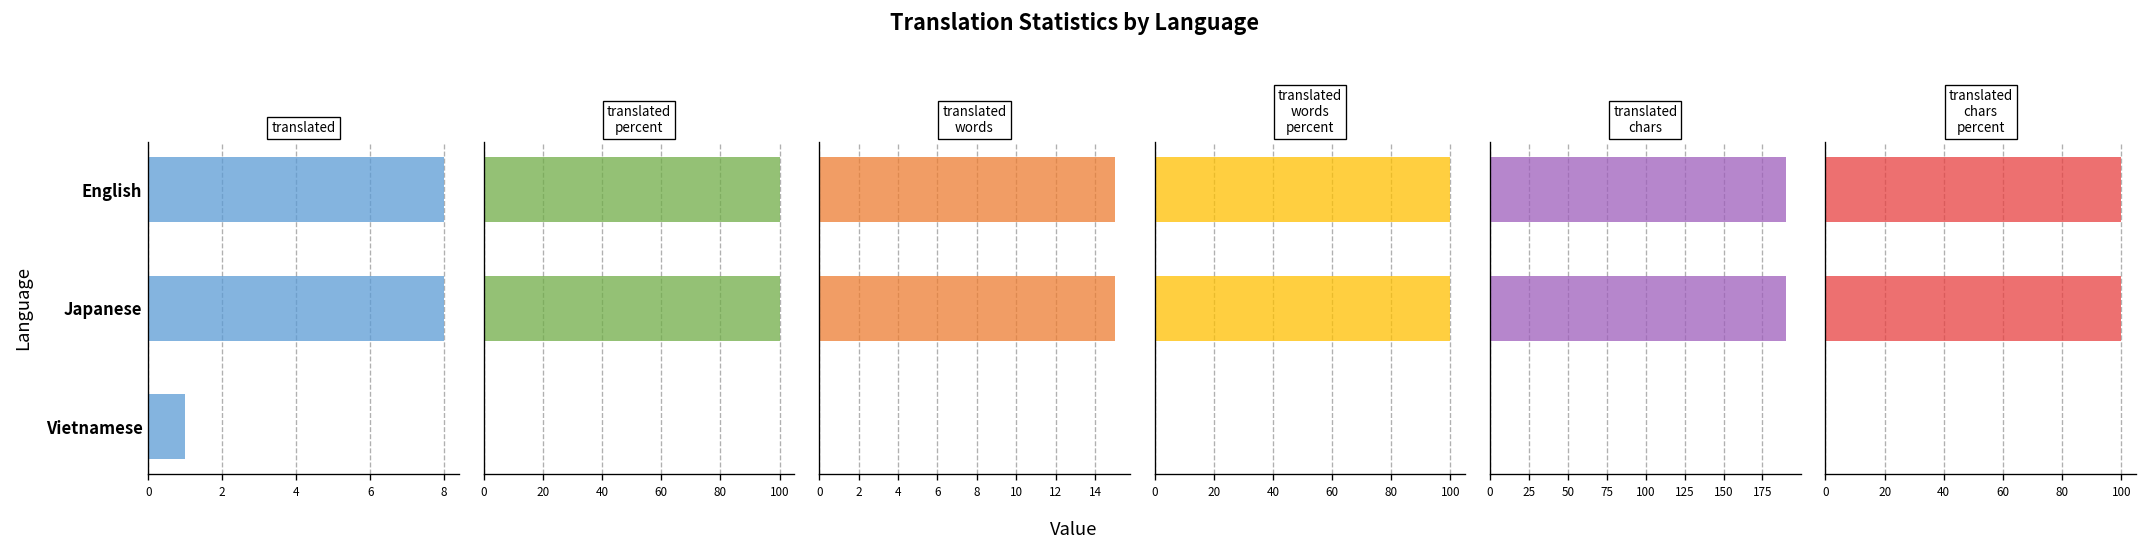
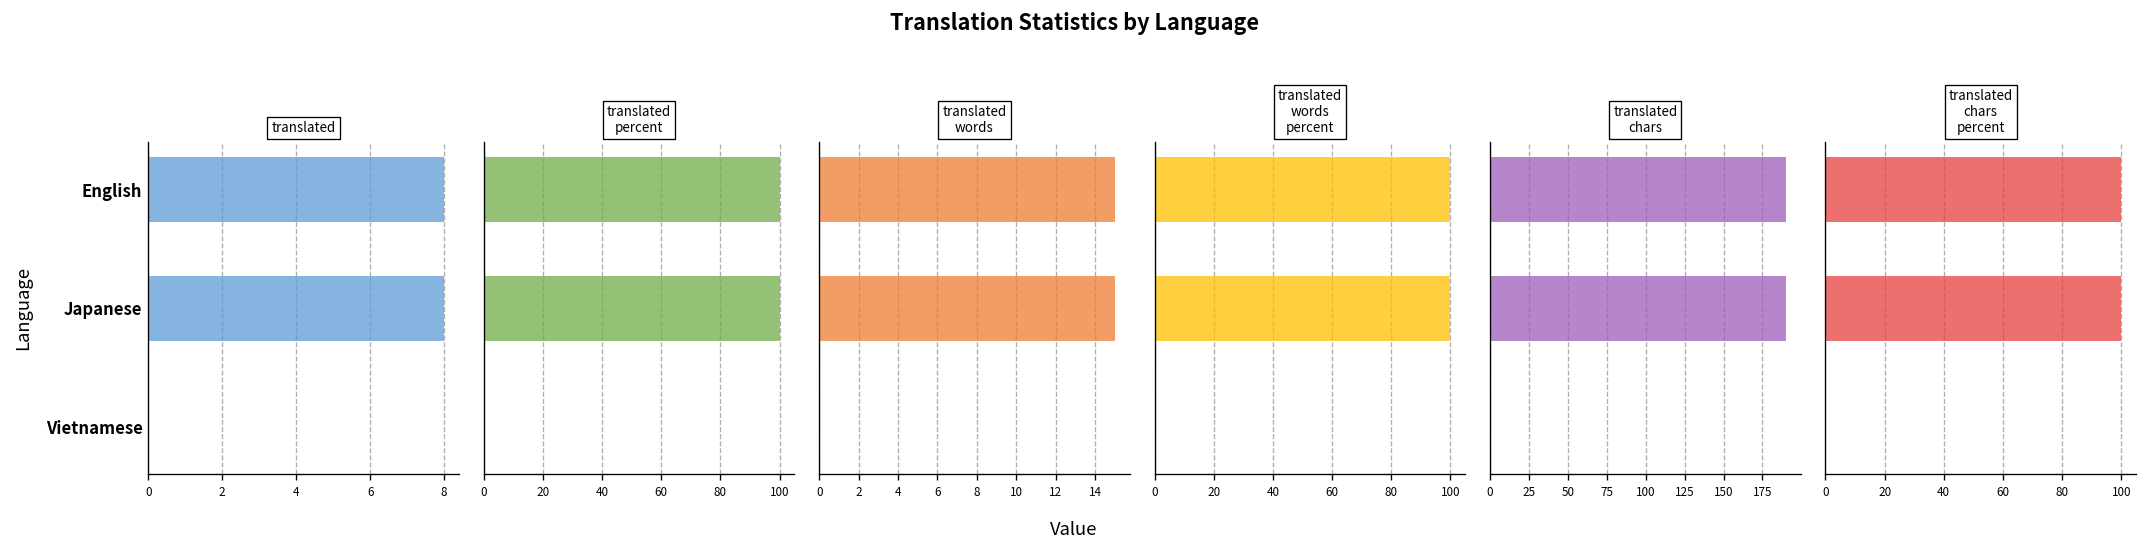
translated, Vietnamese: 1 -> 0
